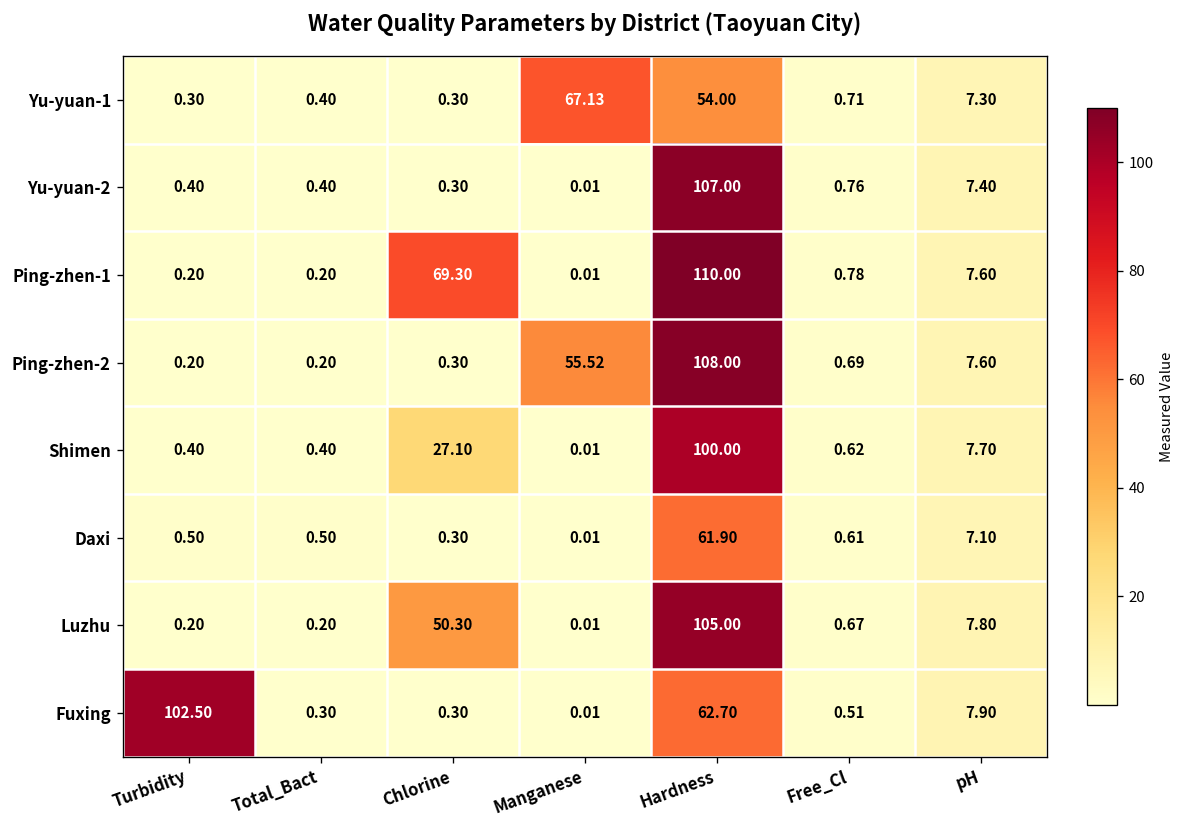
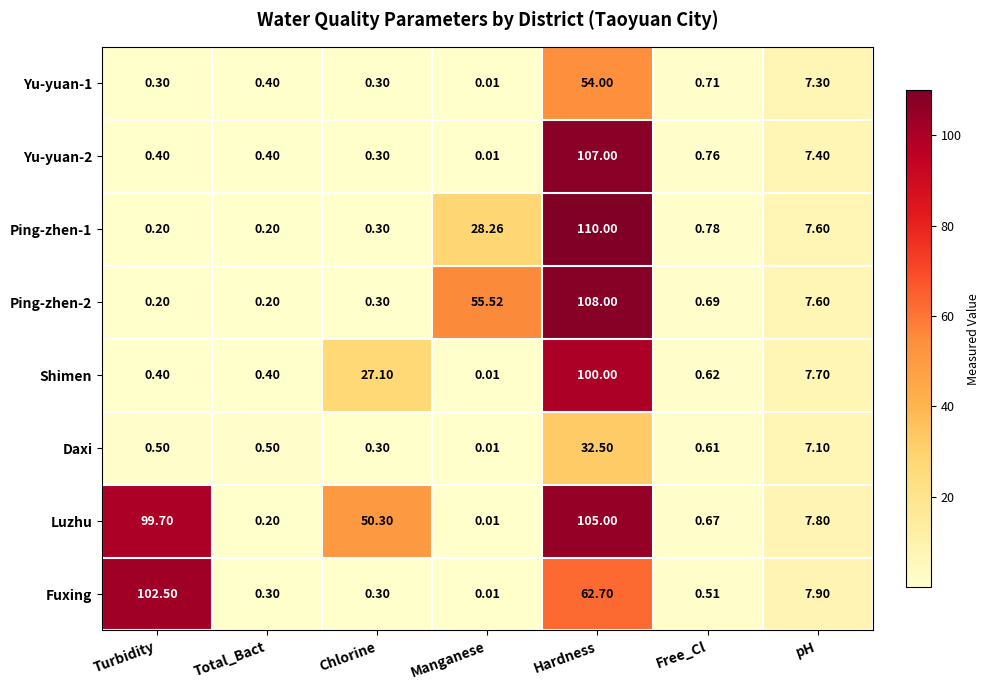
Yu-yuan-1, Manganese: 67.13 -> 0.01
Ping-zhen-1, Chlorine: 69.30 -> 0.30
Ping-zhen-1, Manganese: 0.01 -> 28.26
Daxi, Hardness: 61.90 -> 32.50
Luzhu, Turbidity: 0.20 -> 99.70
